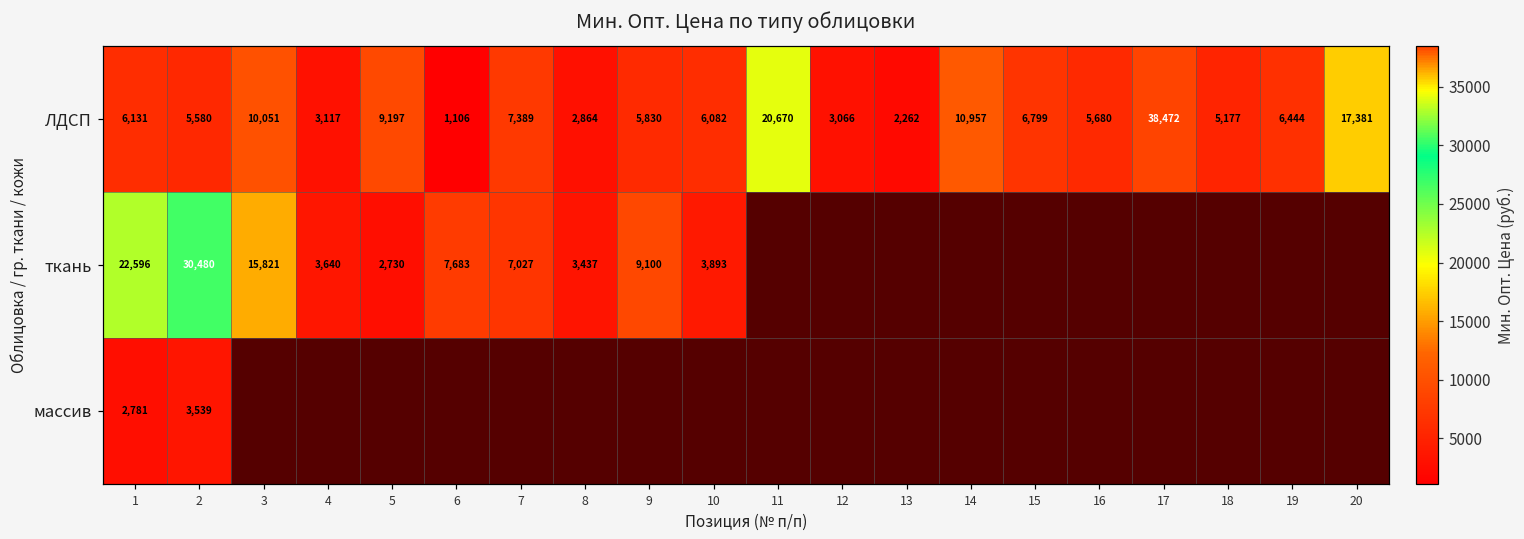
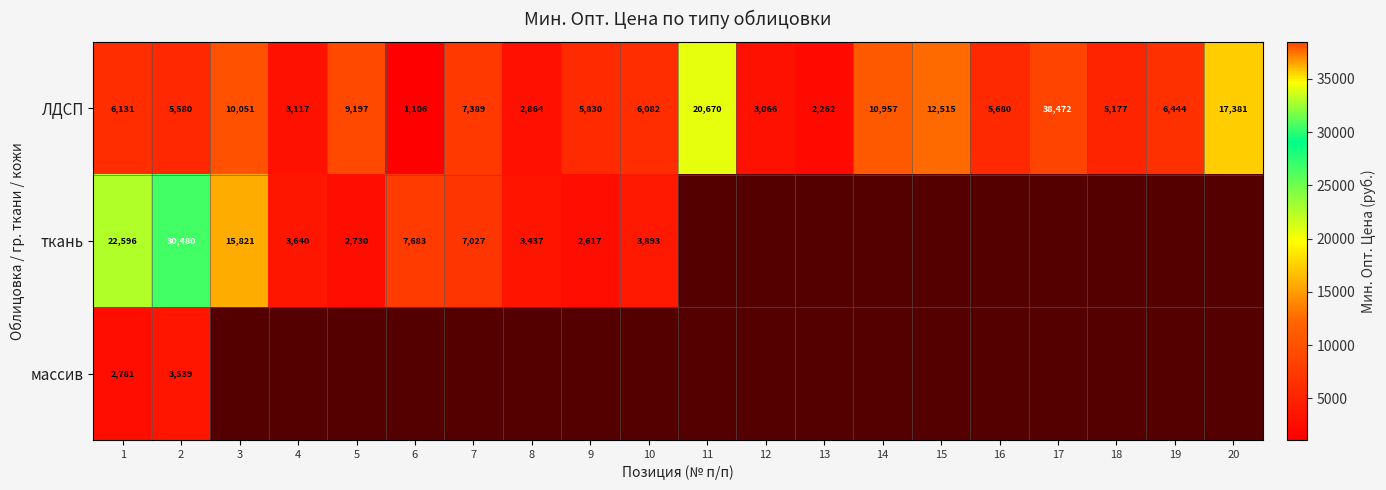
ЛДСП, 15: 6,799 -> 12,515
ткань, 9: 9,100 -> 2,617
